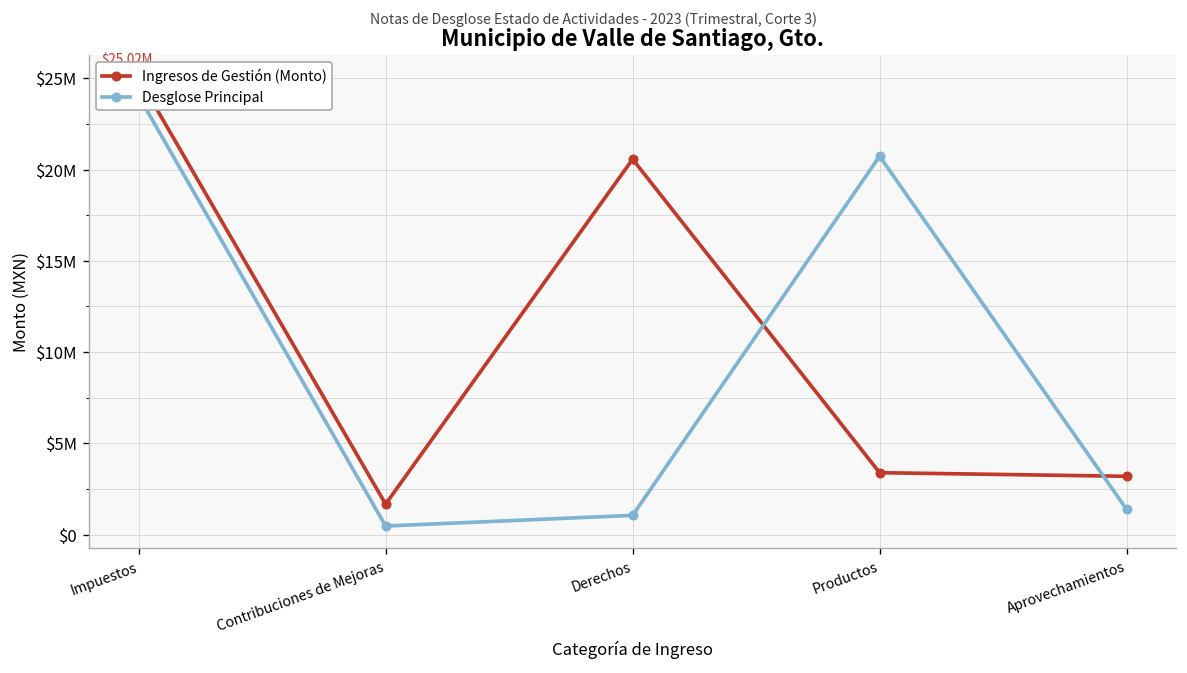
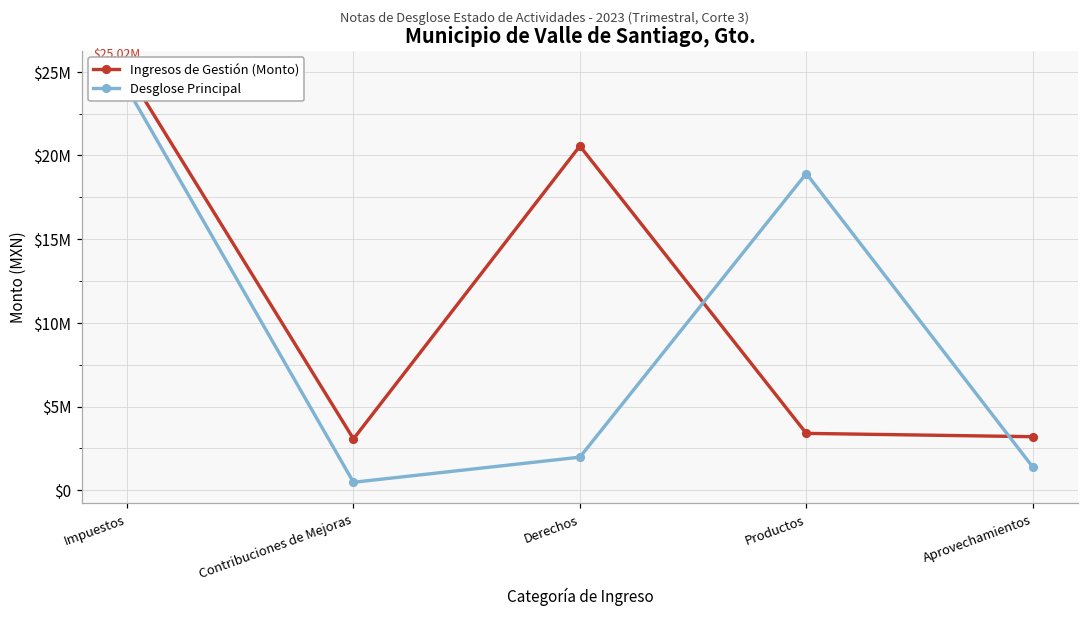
Ingresos de Gestión (Monto), Contribuciones de Mejoras: $1700000 -> $3100000
Desglose Principal, Derechos: $1100000 -> $2000000
Desglose Principal, Productos: $20700000 -> $18900000
